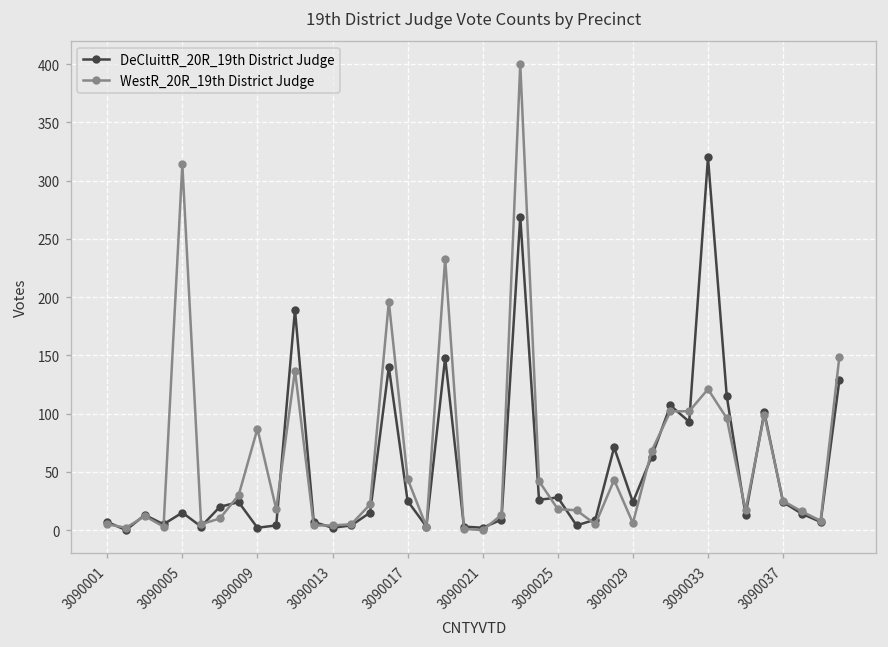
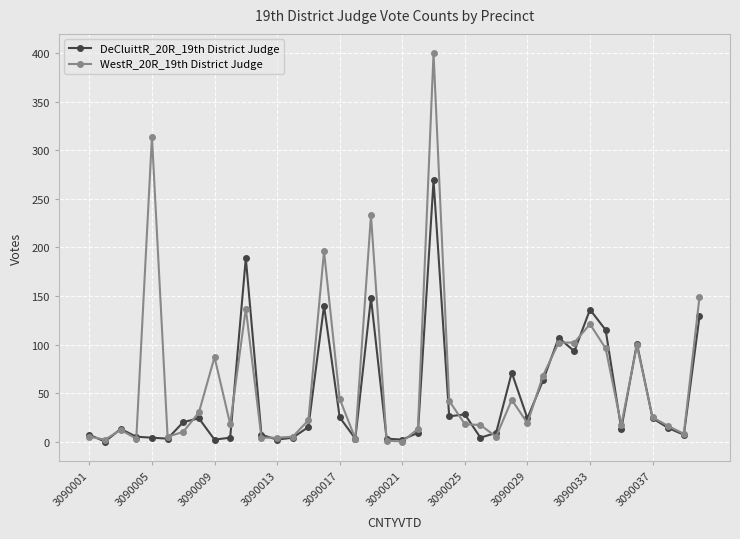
DeCluittR_20R_19th District Judge, 3090005: 20 -> 0
WestR_20R_19th District Judge, 3090029: 10 -> 20
DeCluittR_20R_19th District Judge, 3090033: 320 -> 140
